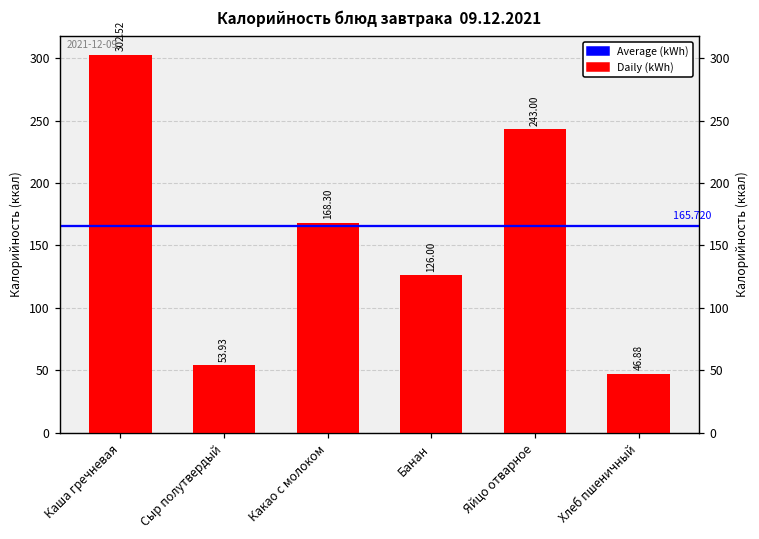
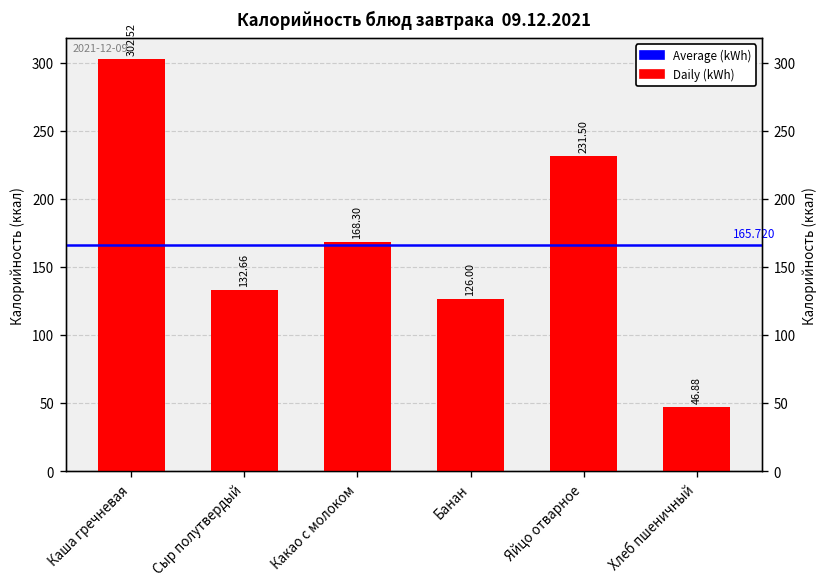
Сыр полутвердый: 53.93 -> 132.66
Яйцо отварное: 243.00 -> 231.50
